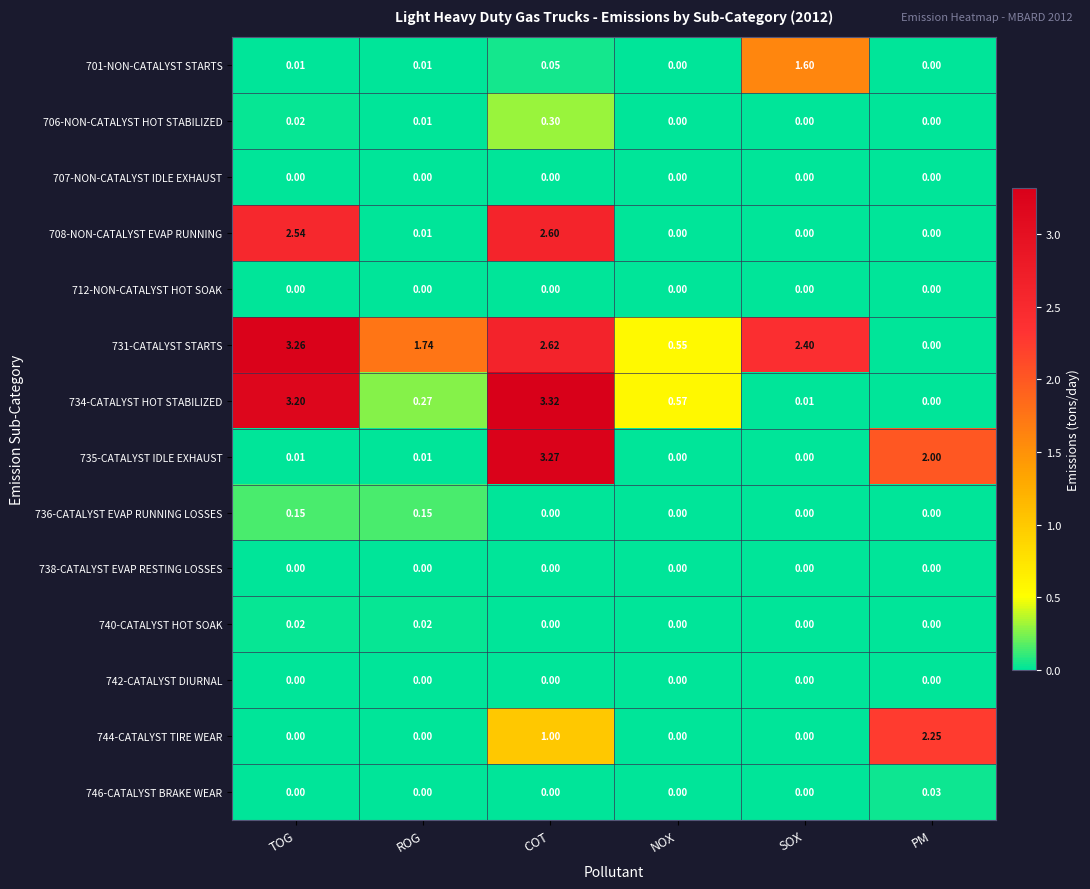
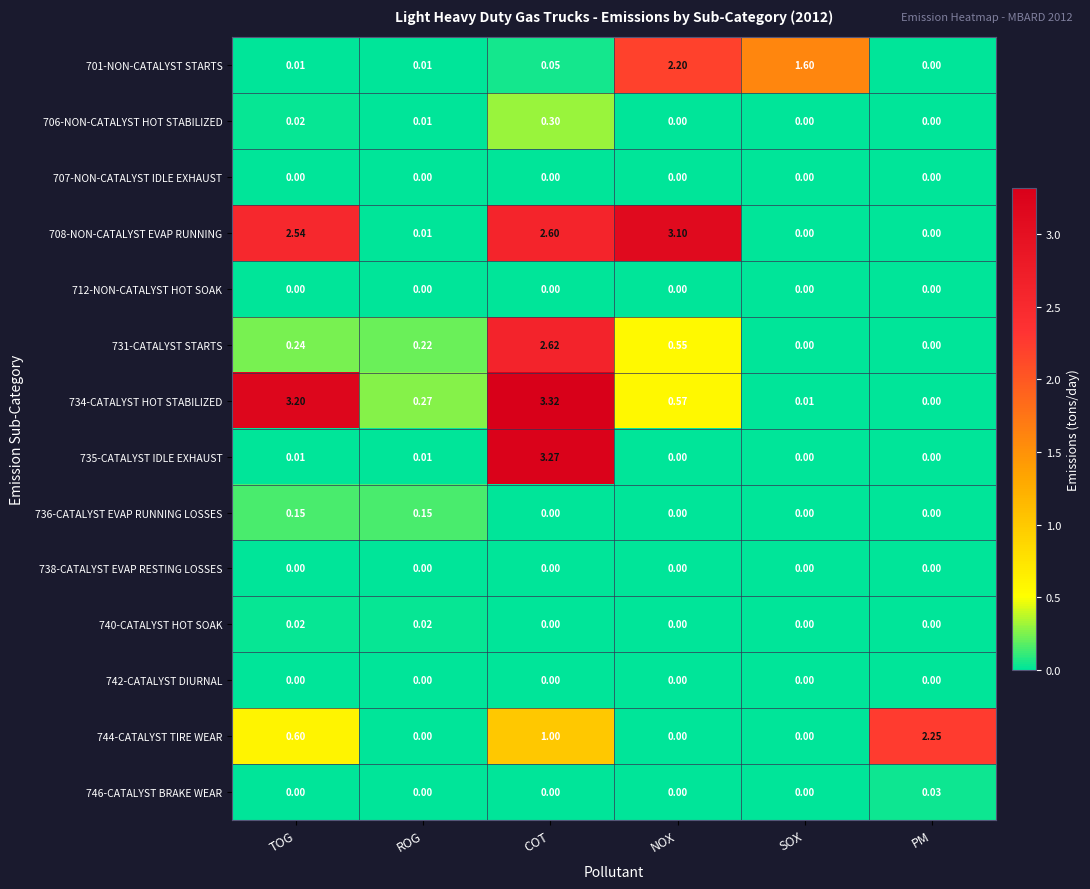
701-NON-CATALYST STARTS, NOX: 0.00 -> 2.20
708-NON-CATALYST EVAP RUNNING, NOX: 0.00 -> 3.10
731-CATALYST STARTS, TOG: 3.26 -> 0.24
731-CATALYST STARTS, ROG: 1.74 -> 0.22
731-CATALYST STARTS, SOX: 2.40 -> 0.00
735-CATALYST IDLE EXHAUST, PM: 2.00 -> 0.00
744-CATALYST TIRE WEAR, TOG: 0.00 -> 0.60
